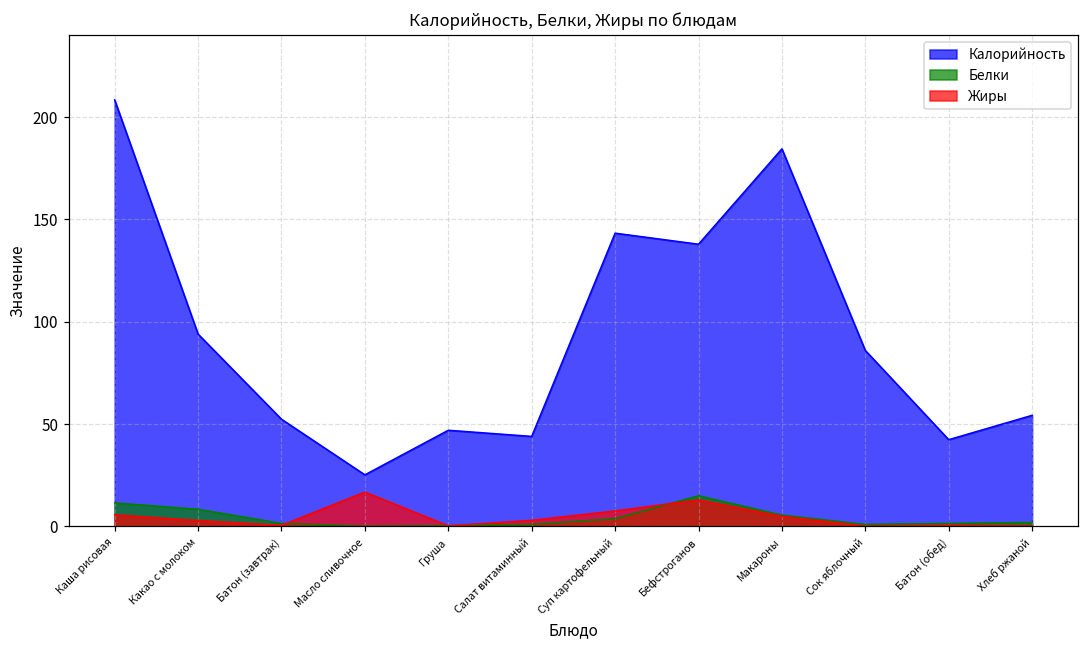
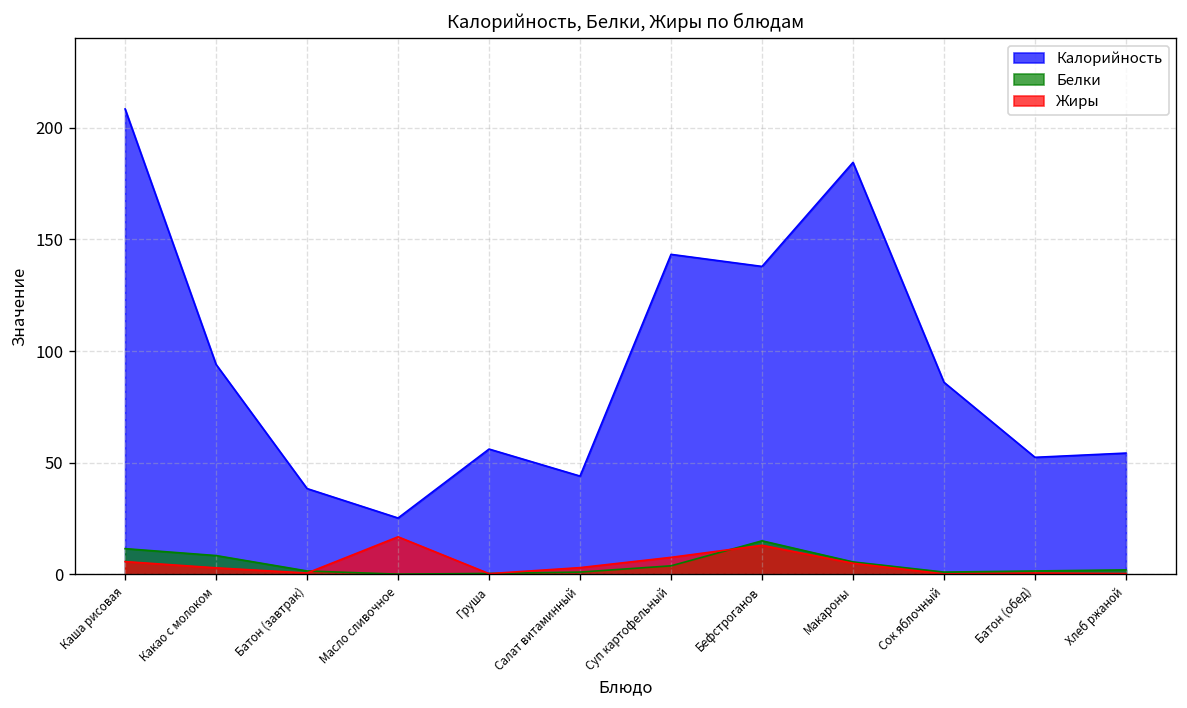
Калорийность, Батон (завтрак): 52 -> 38
Калорийность, Груша: 47 -> 56
Калорийность, Батон (обед): 42 -> 52
